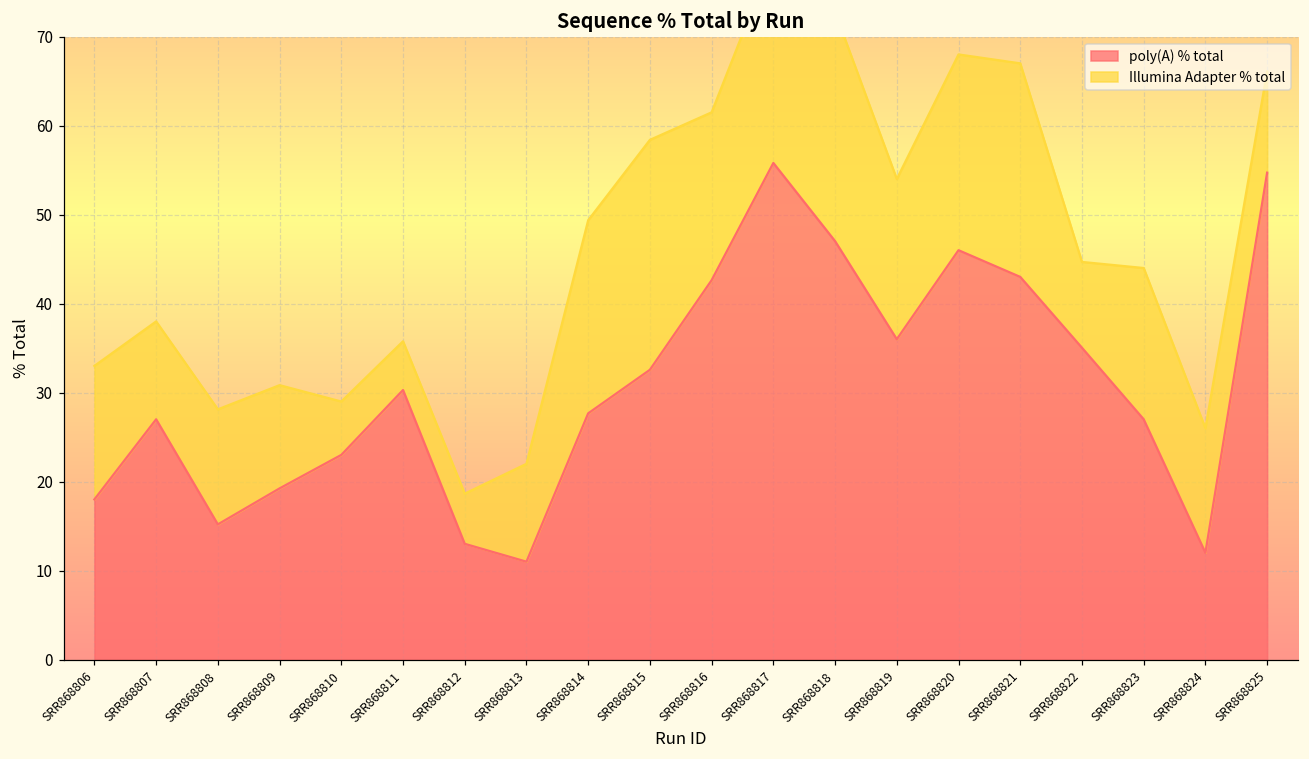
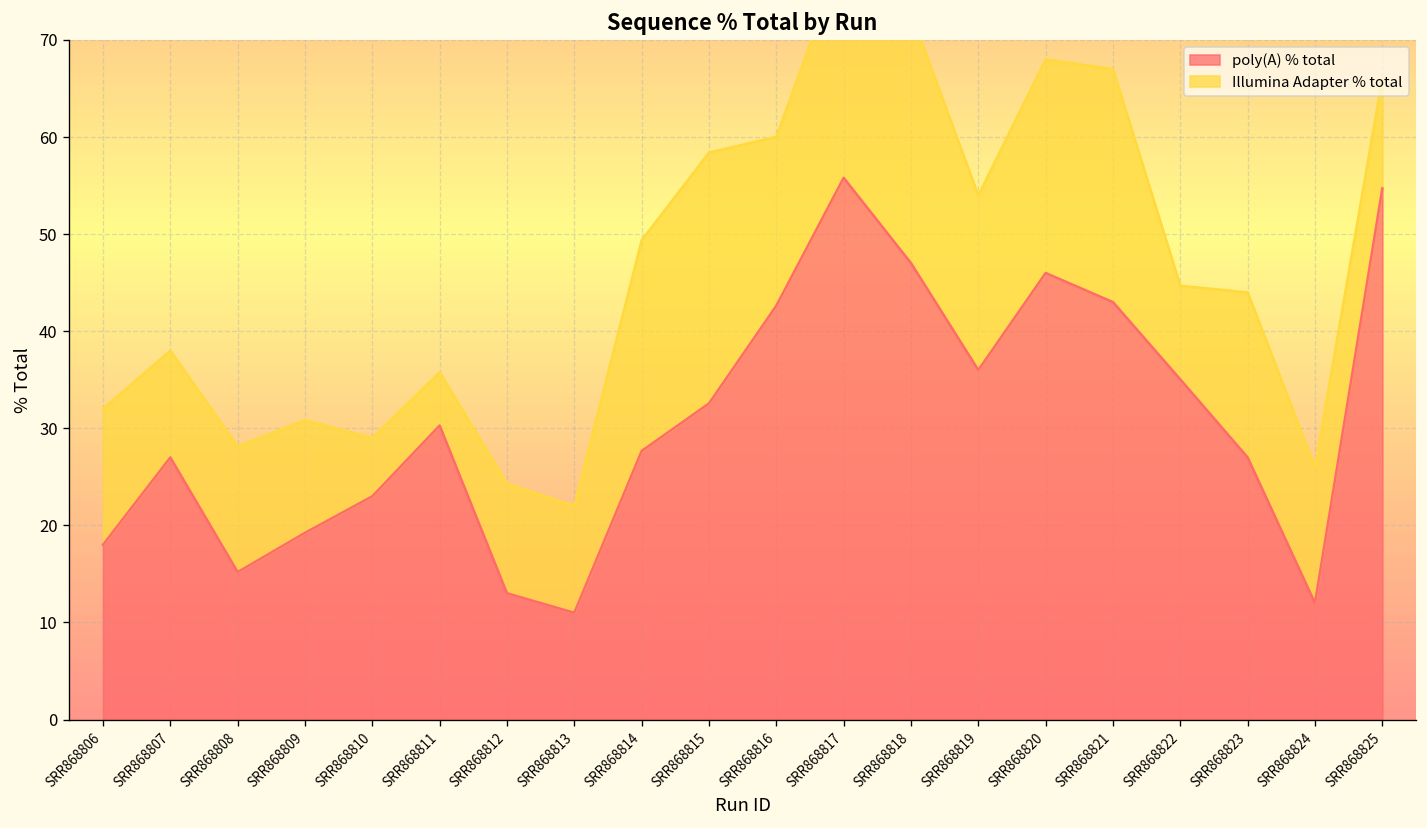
Illumina Adapter % total, SRR868806: 15 -> 14
Illumina Adapter % total, SRR868812: 6 -> 11
Illumina Adapter % total, SRR868816: 19 -> 17
